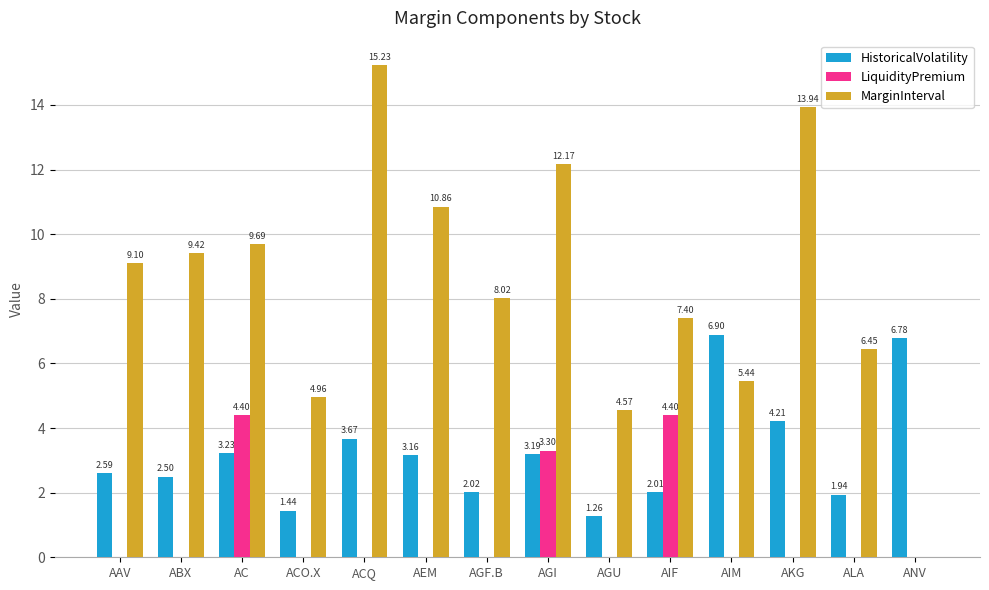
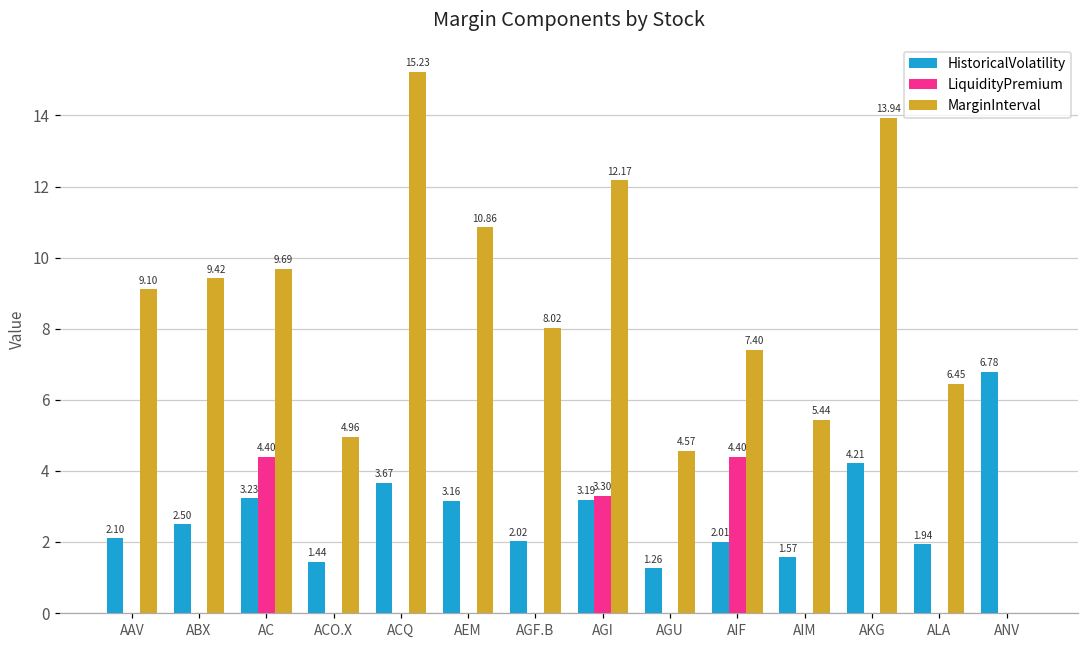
HistoricalVolatility, AAV: 2.59 -> 2.10
HistoricalVolatility, AIM: 6.90 -> 1.57
